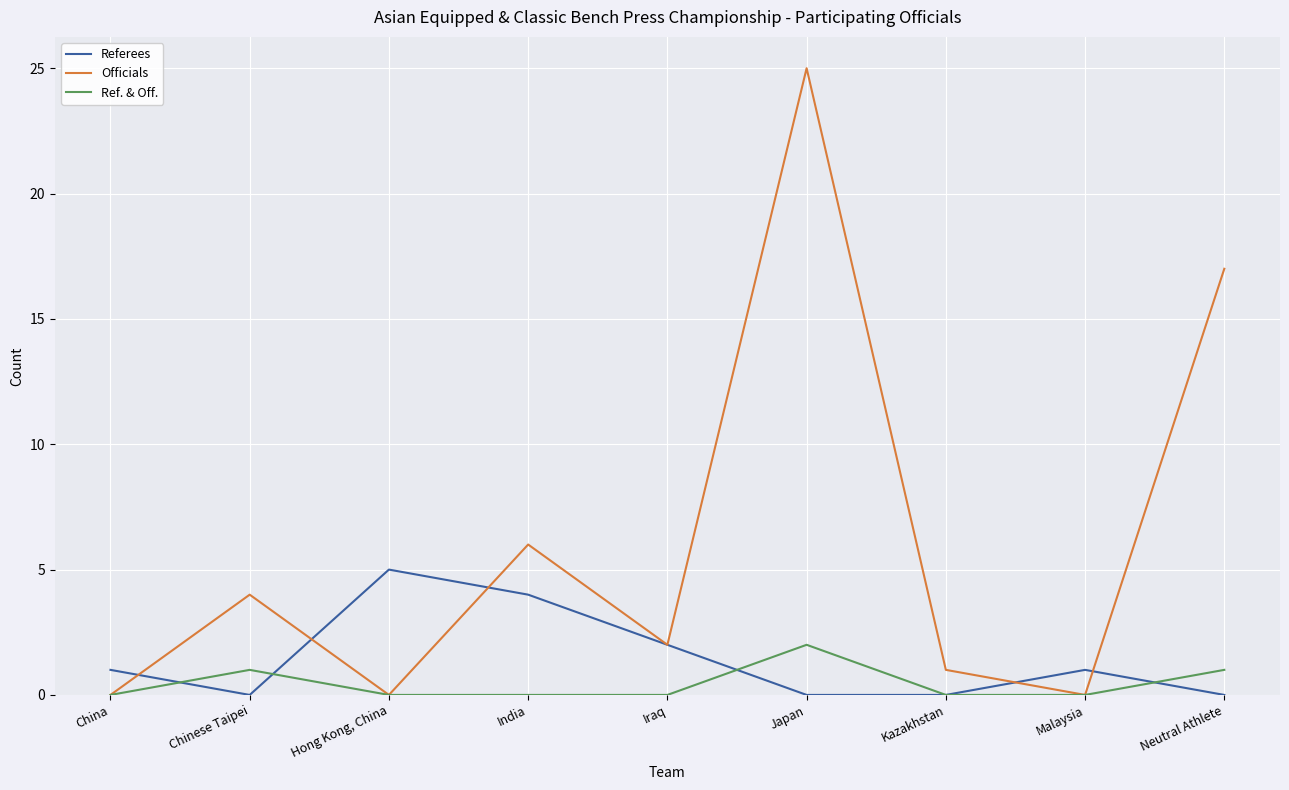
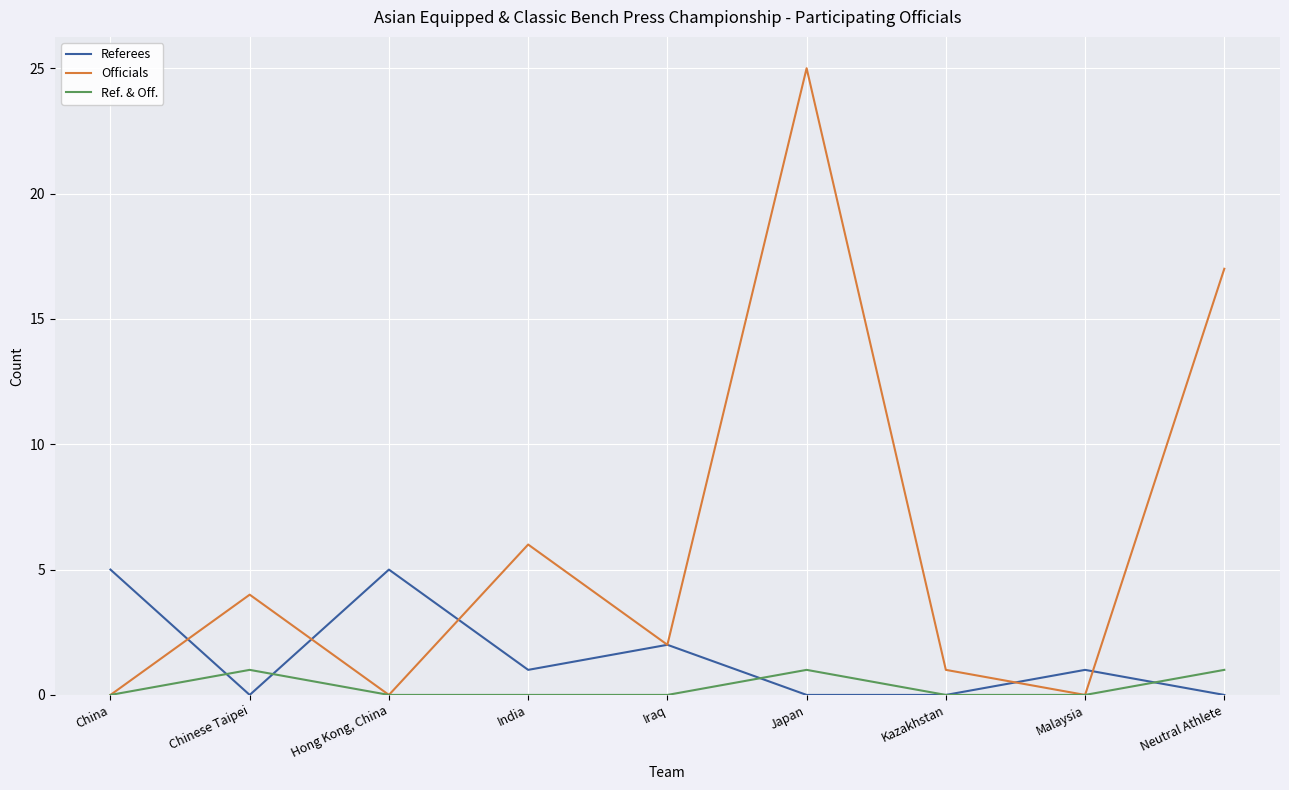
Referees, China: 1 -> 5
Referees, India: 4 -> 1
Ref. & Off., Japan: 2 -> 1
